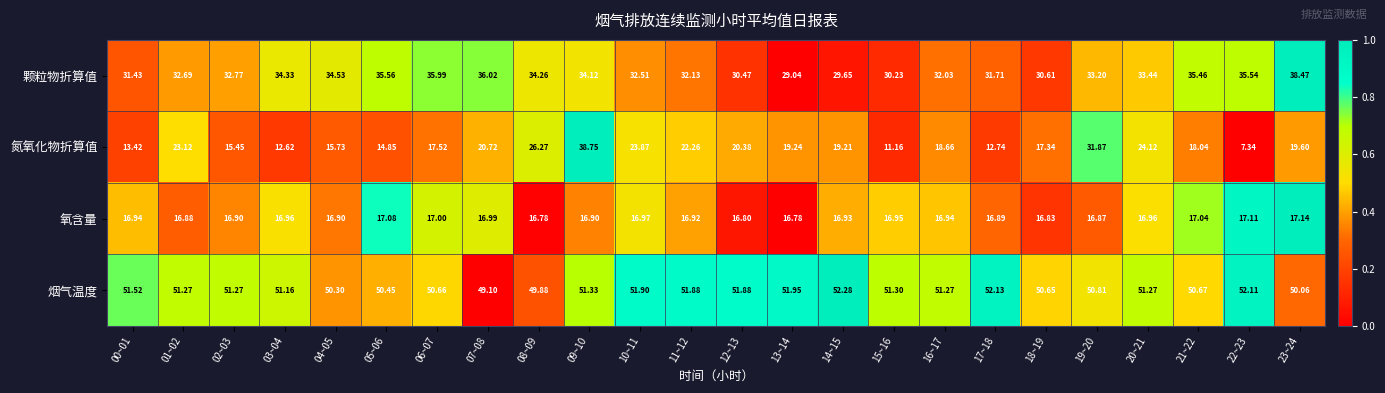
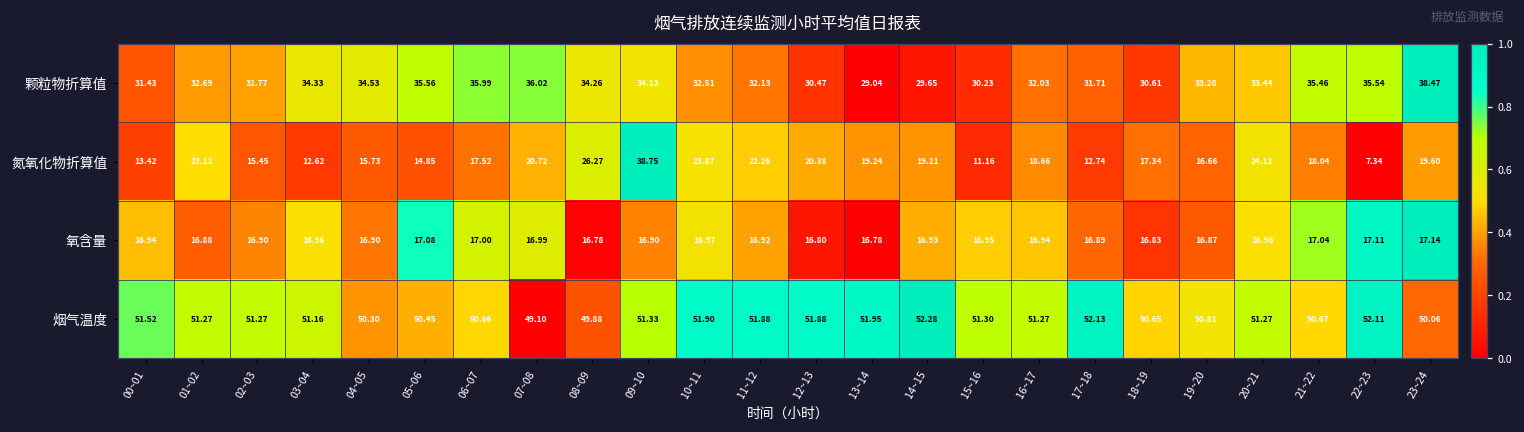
氮氧化物折算值, 19~20: 31.87 -> 16.66
